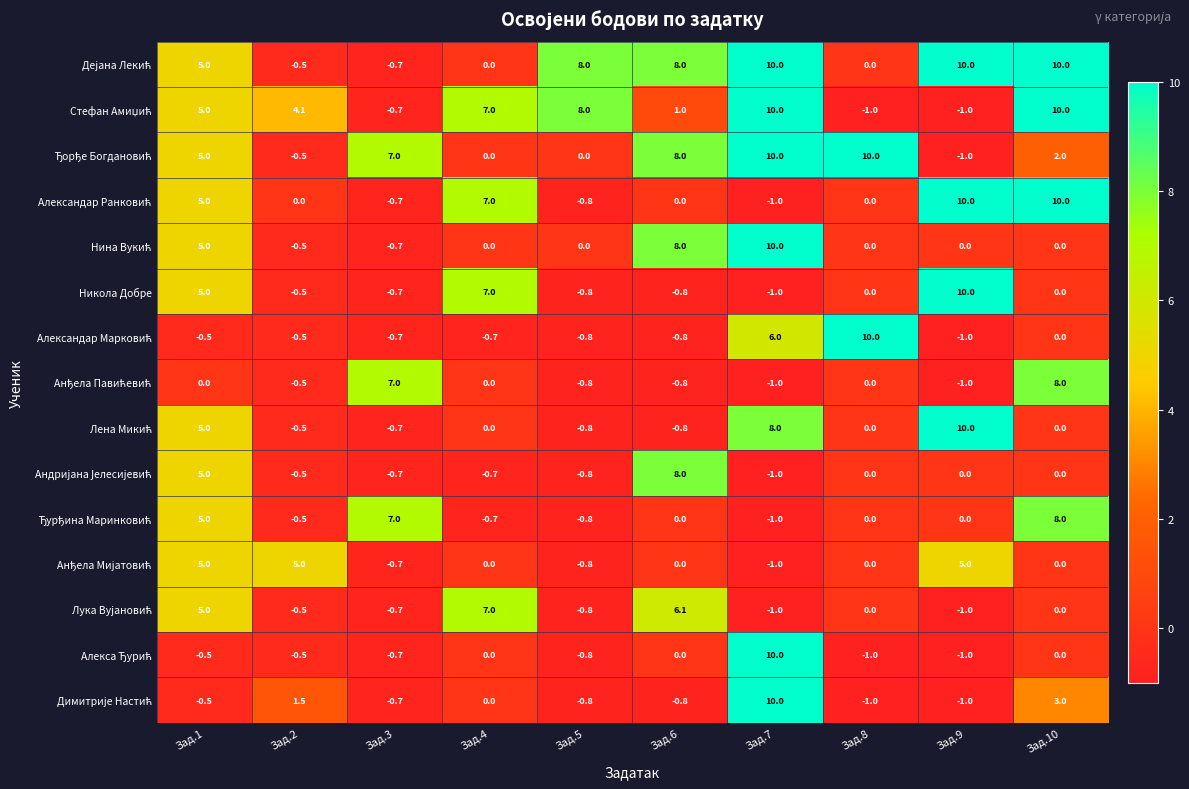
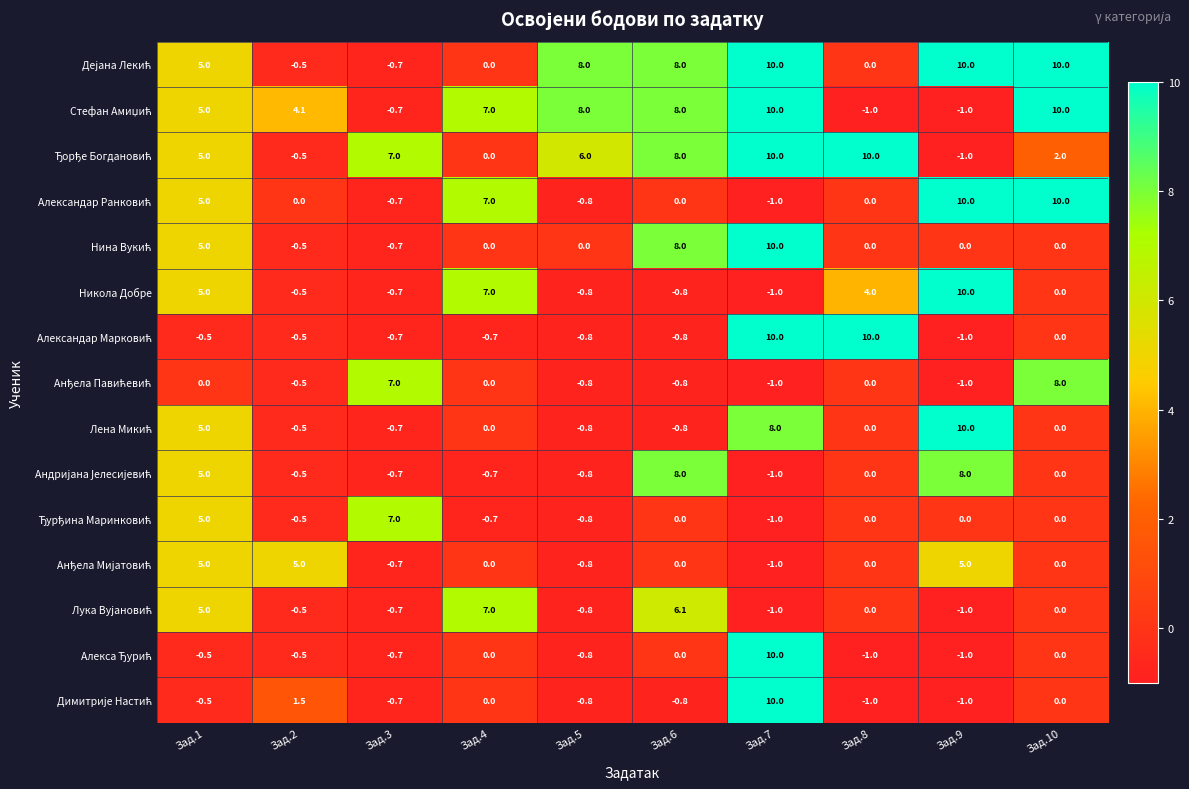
Стефан Амиџић, Зад.6: 1.0 -> 8.0
Ђорђе Богдановић, Зад.5: 0.0 -> 6.0
Никола Добре, Зад.8: 0.0 -> 4.0
Александар Марковић, Зад.7: 6.0 -> 10.0
Андријана Јелесијевић, Зад.9: 0.0 -> 8.0
Ђурђина Маринковић, Зад.10: 8.0 -> 0.0
Димитрије Настић, Зад.10: 3.0 -> 0.0
